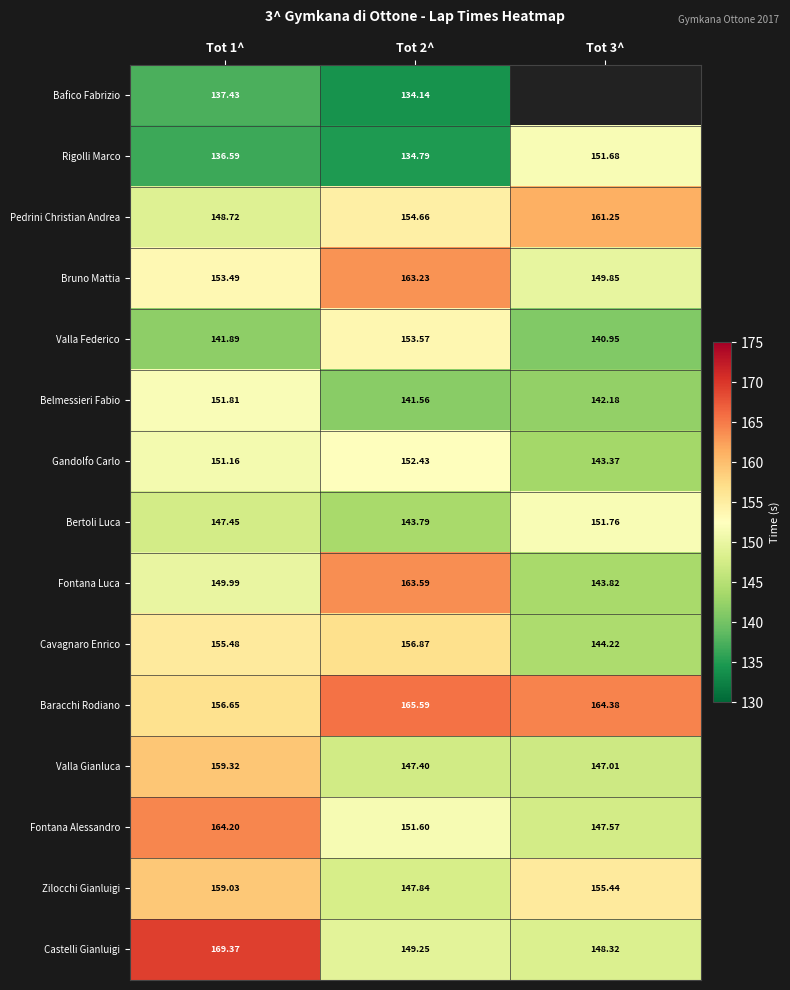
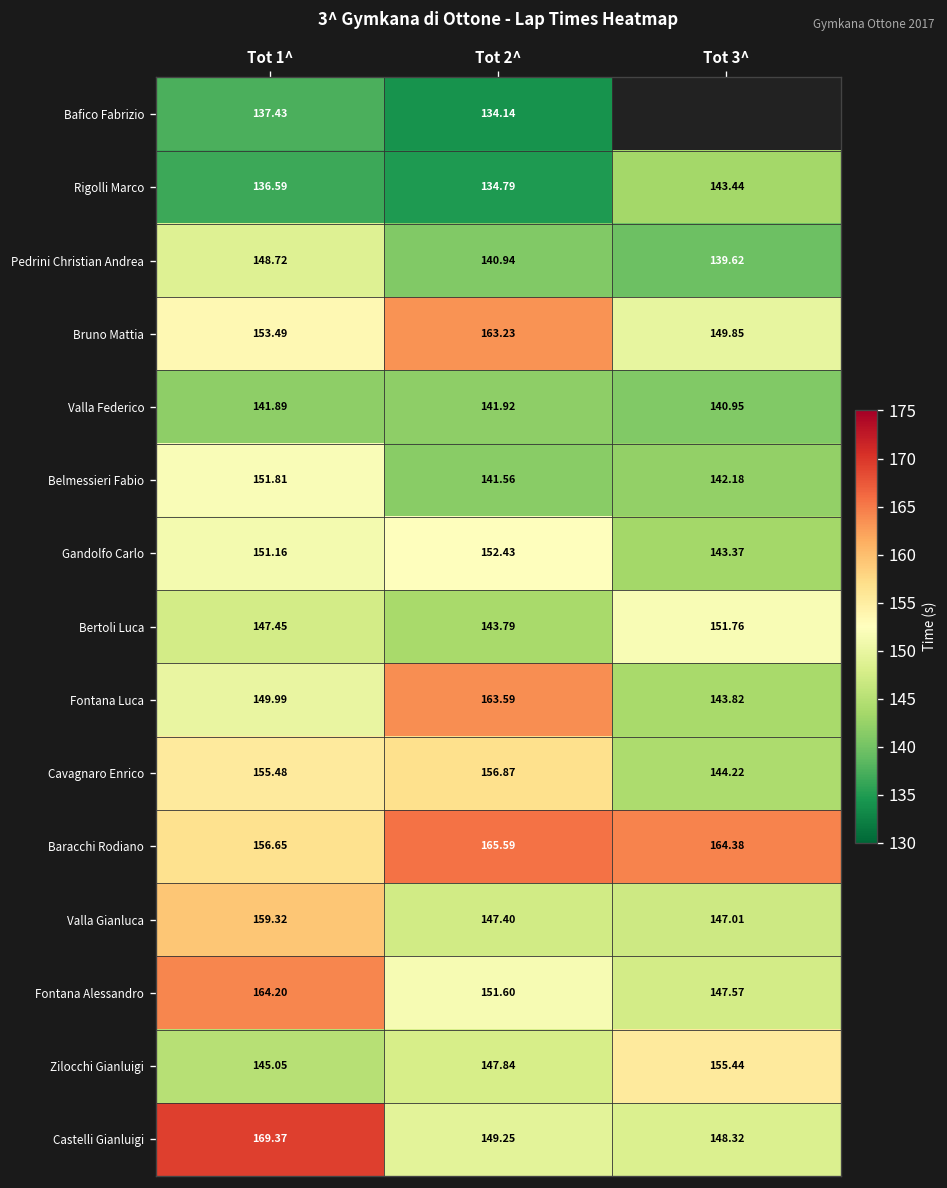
Rigolli Marco, Tot 3^: 151.68 -> 143.44
Pedrini Christian Andrea, Tot 2^: 154.66 -> 140.94
Pedrini Christian Andrea, Tot 3^: 161.25 -> 139.62
Valla Federico, Tot 2^: 153.57 -> 141.92
Zilocchi Gianluigi, Tot 1^: 159.03 -> 145.05
